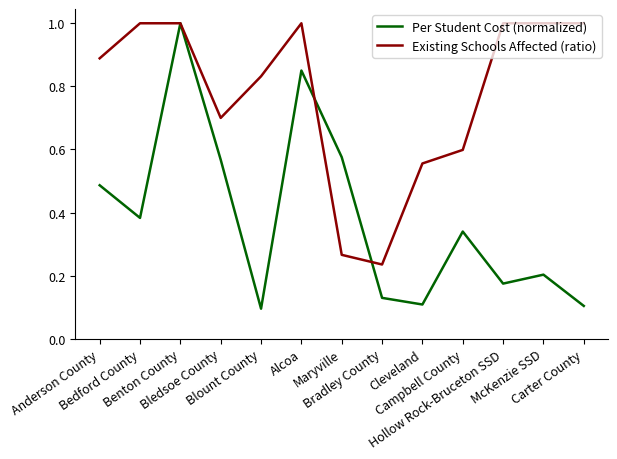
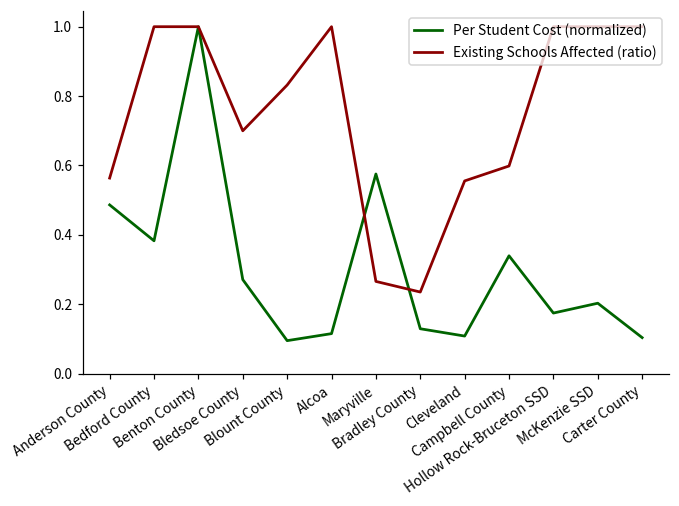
Existing Schools Affected (ratio), Anderson County: 0.89 -> 0.56
Per Student Cost (normalized), Bledsoe County: 0.57 -> 0.27
Per Student Cost (normalized), Alcoa: 0.85 -> 0.12
